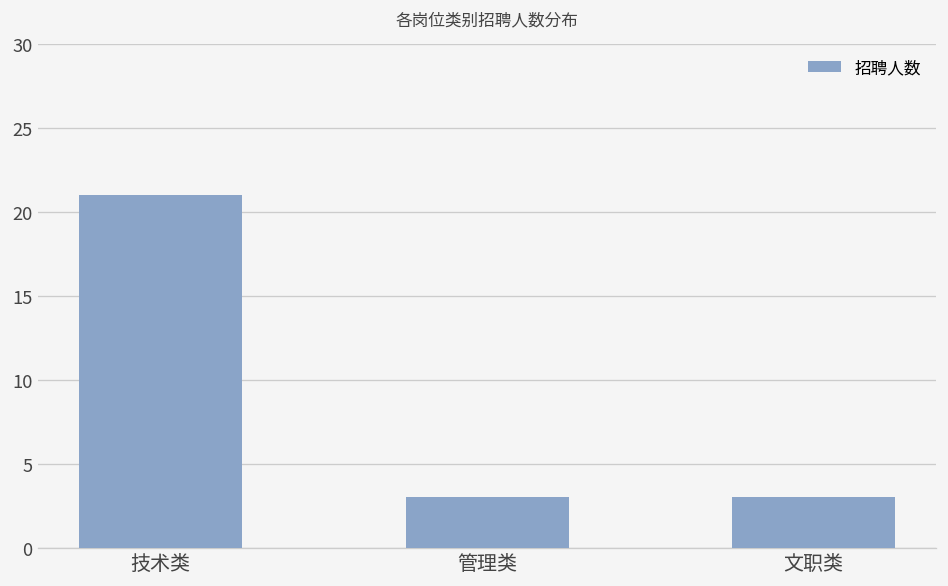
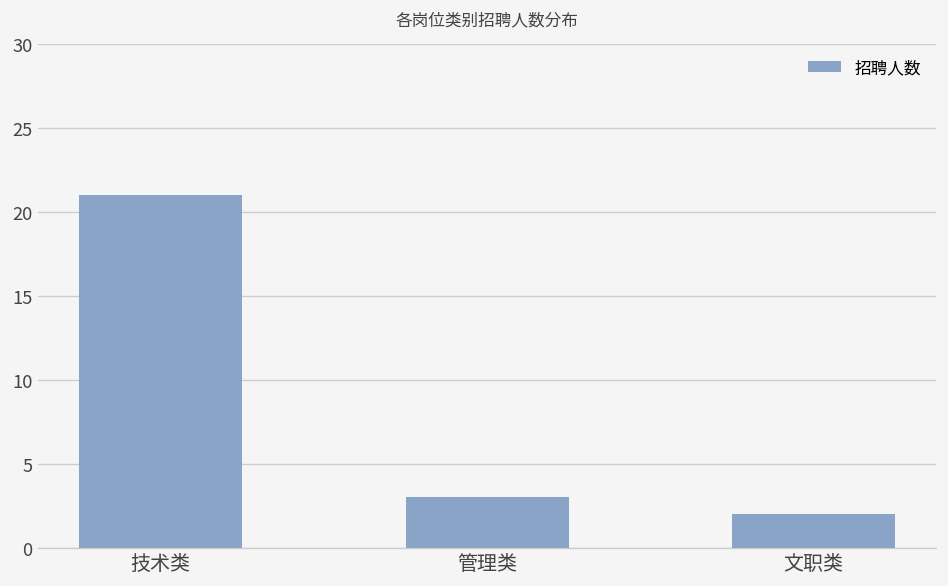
文职类: 3 -> 2
